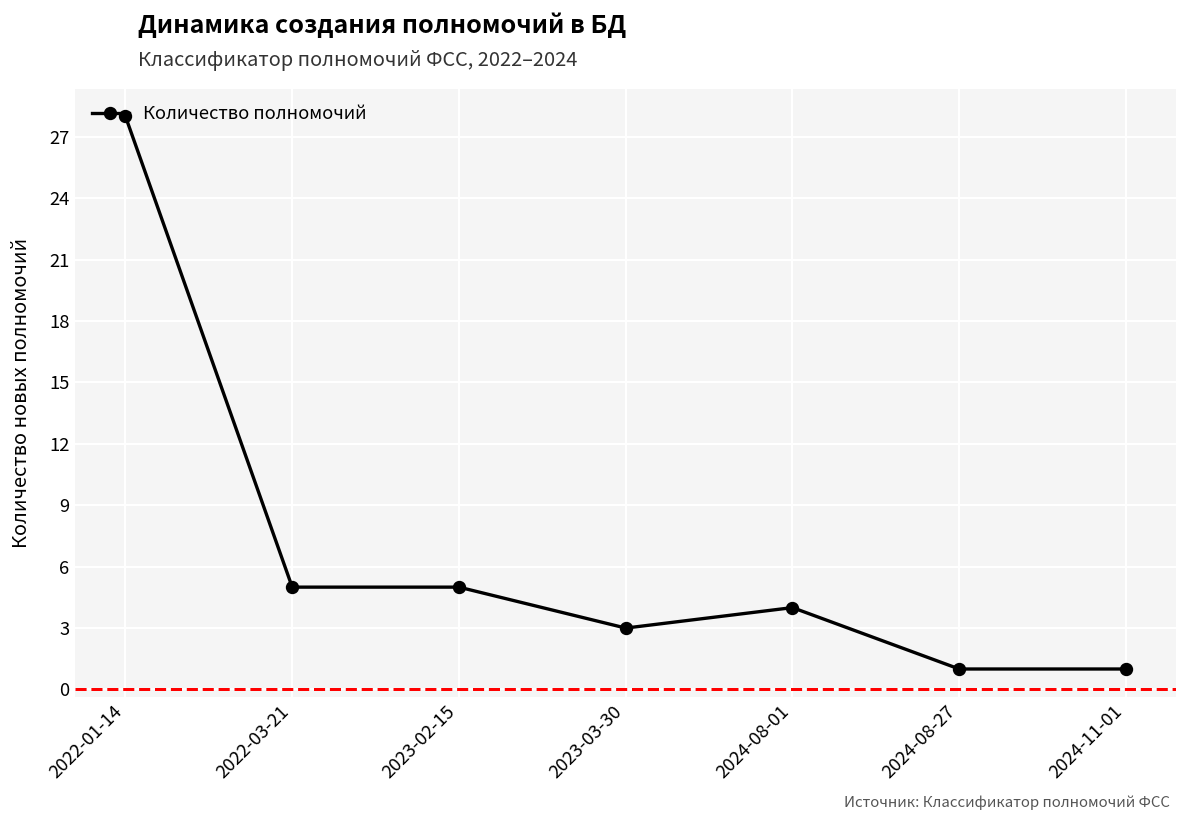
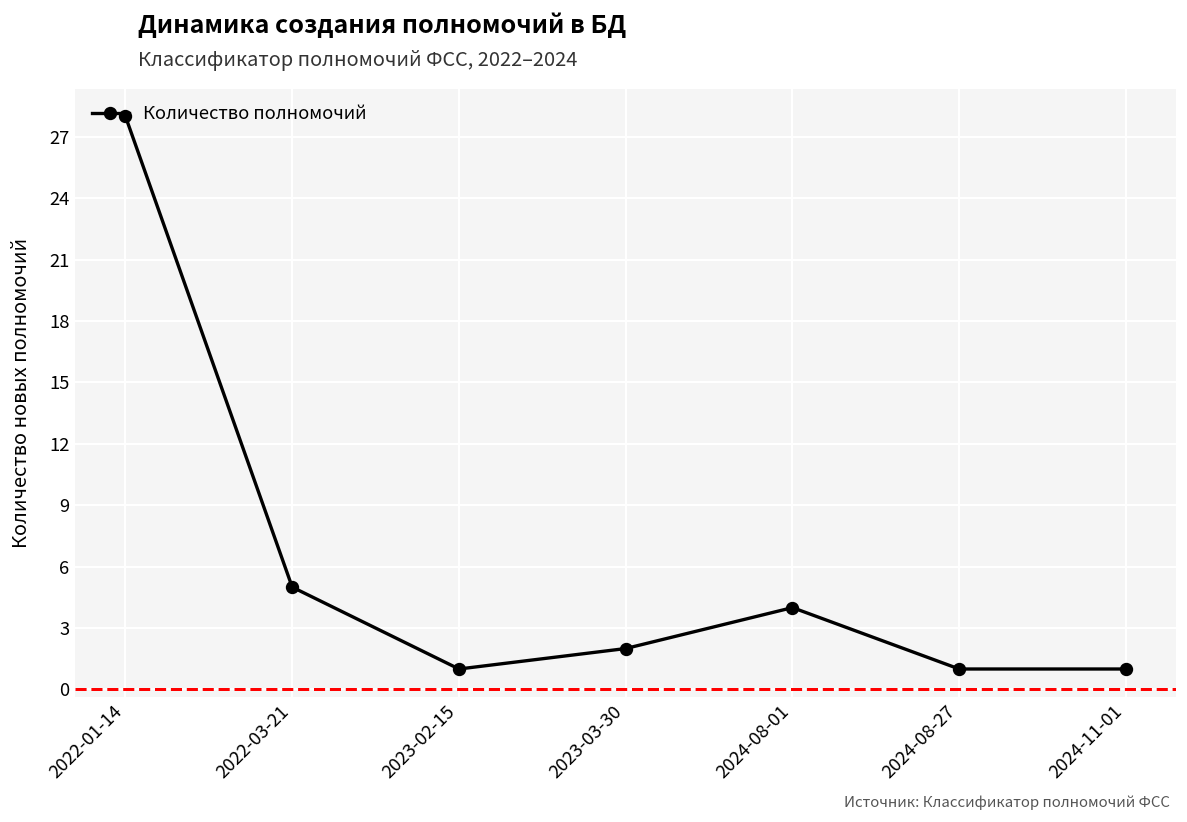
2023-02-15: 5 -> 1
2023-03-30: 3 -> 2
